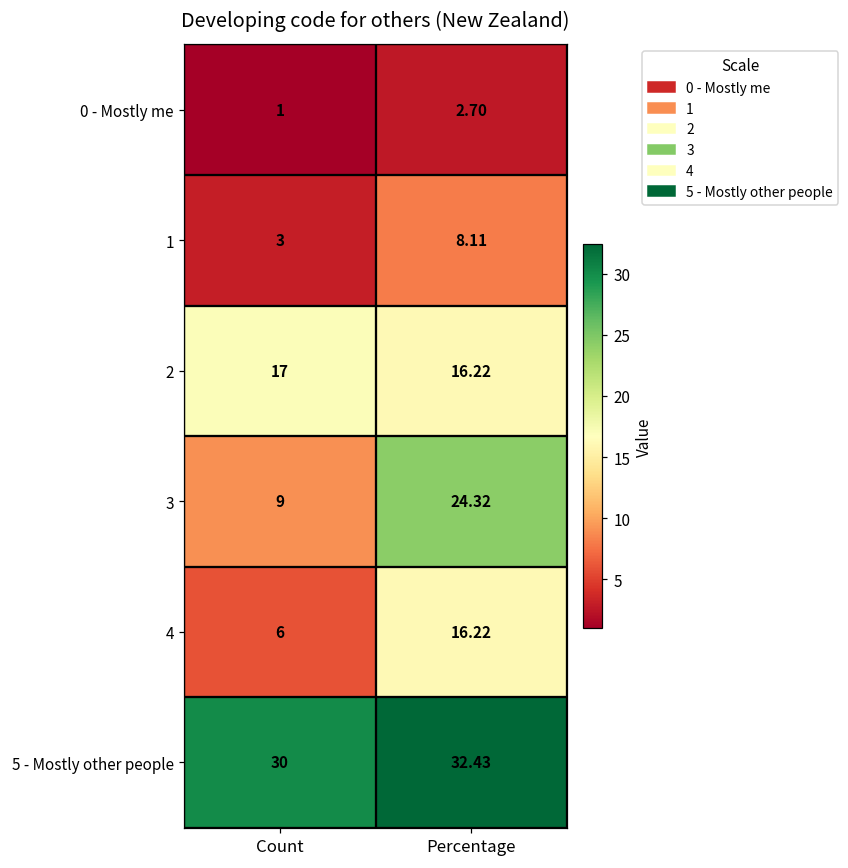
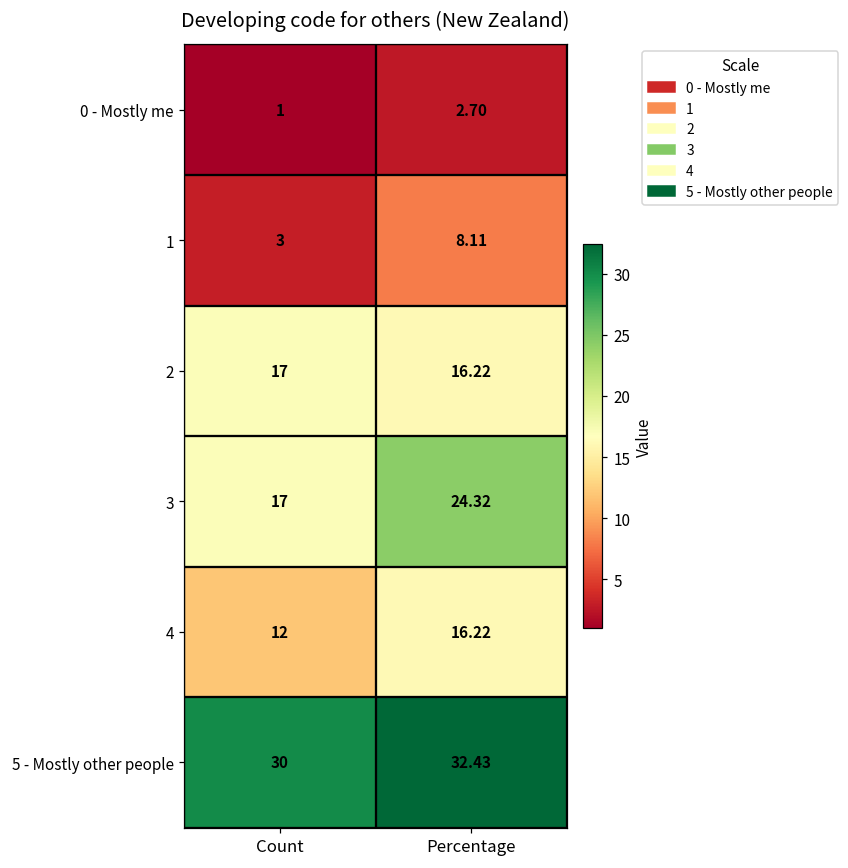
3, Count: 9 -> 17
4, Count: 6 -> 12
